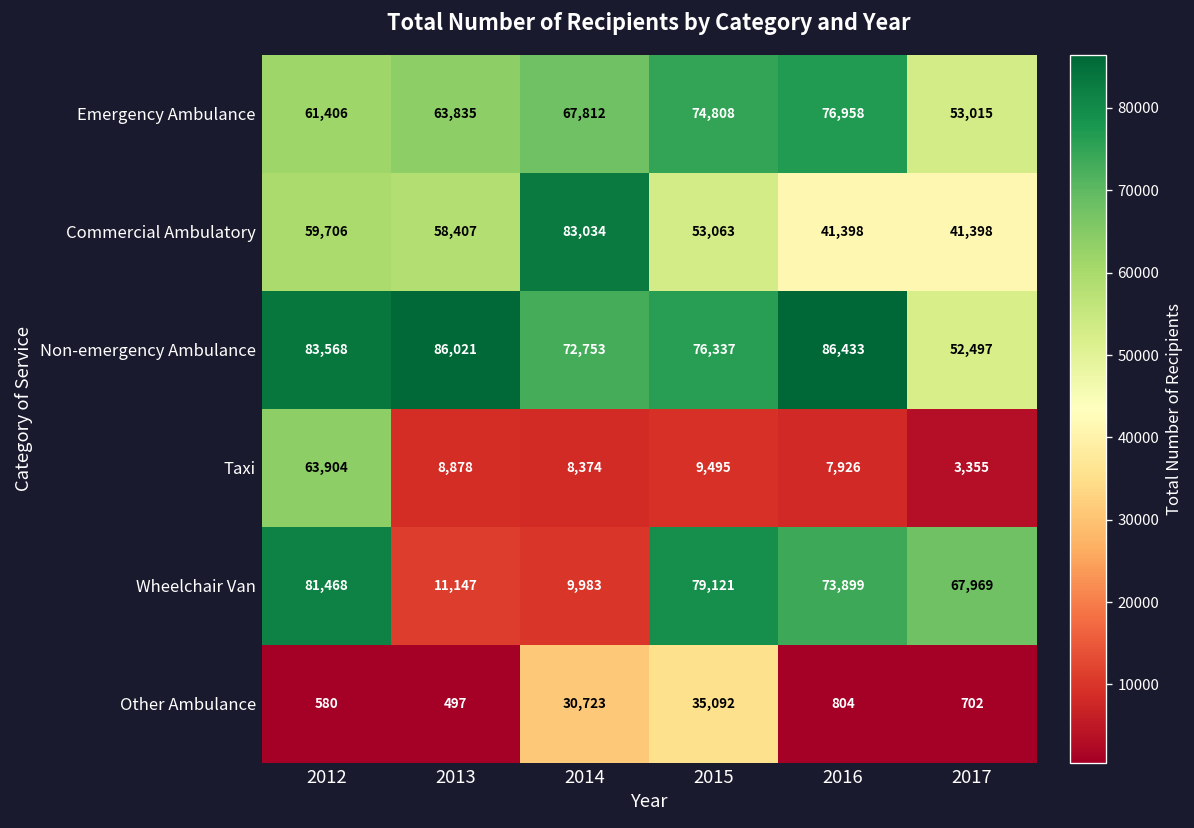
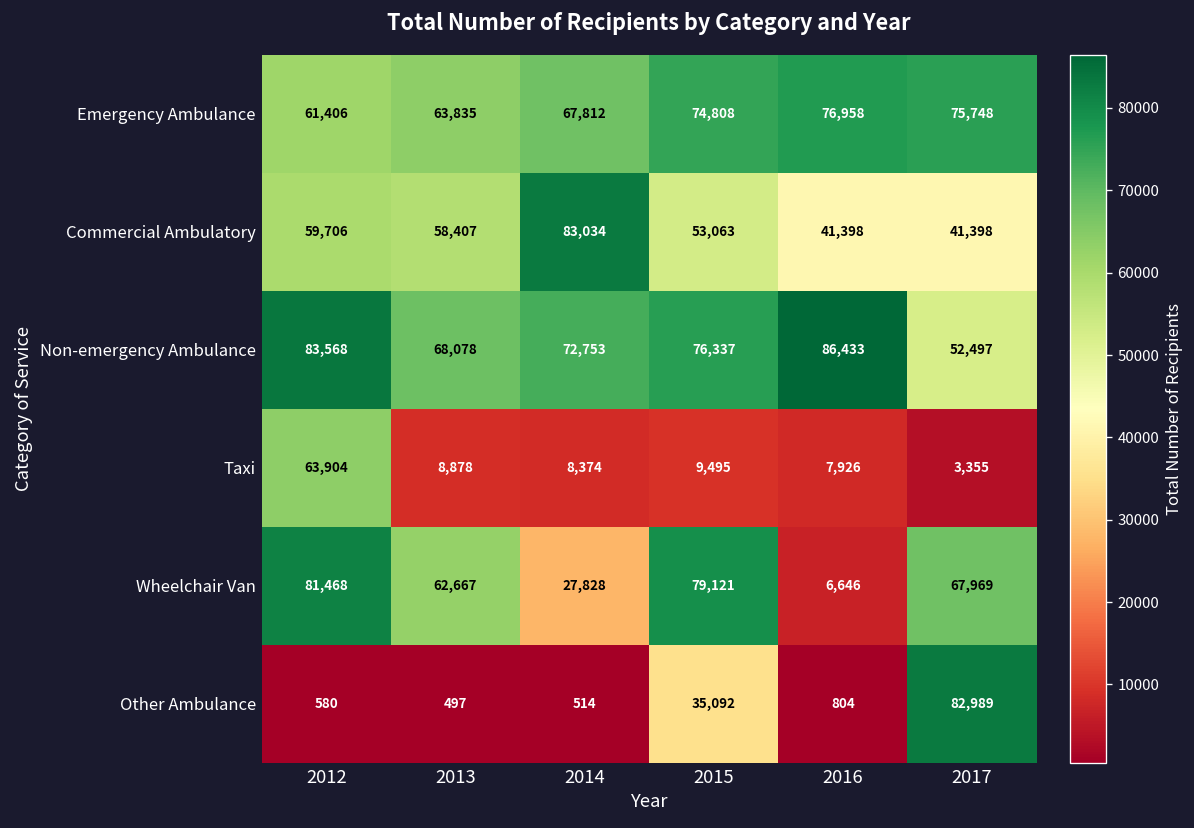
Emergency Ambulance, 2017: 53,015 -> 75,748
Non-emergency Ambulance, 2013: 86,021 -> 68,078
Wheelchair Van, 2013: 11,147 -> 62,667
Wheelchair Van, 2014: 9,983 -> 27,828
Wheelchair Van, 2016: 73,899 -> 6,646
Other Ambulance, 2014: 30,723 -> 514
Other Ambulance, 2017: 702 -> 82,989
